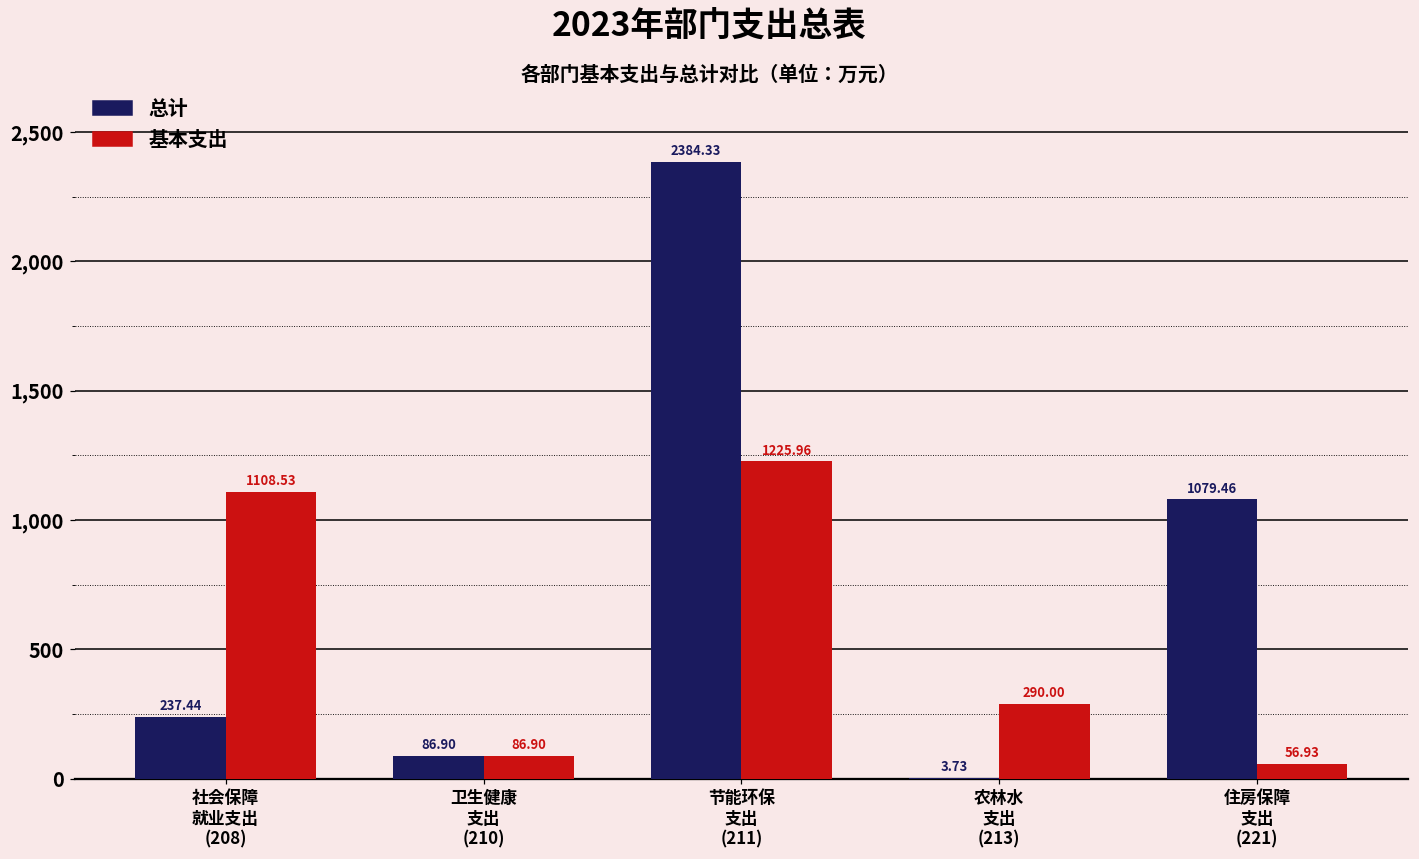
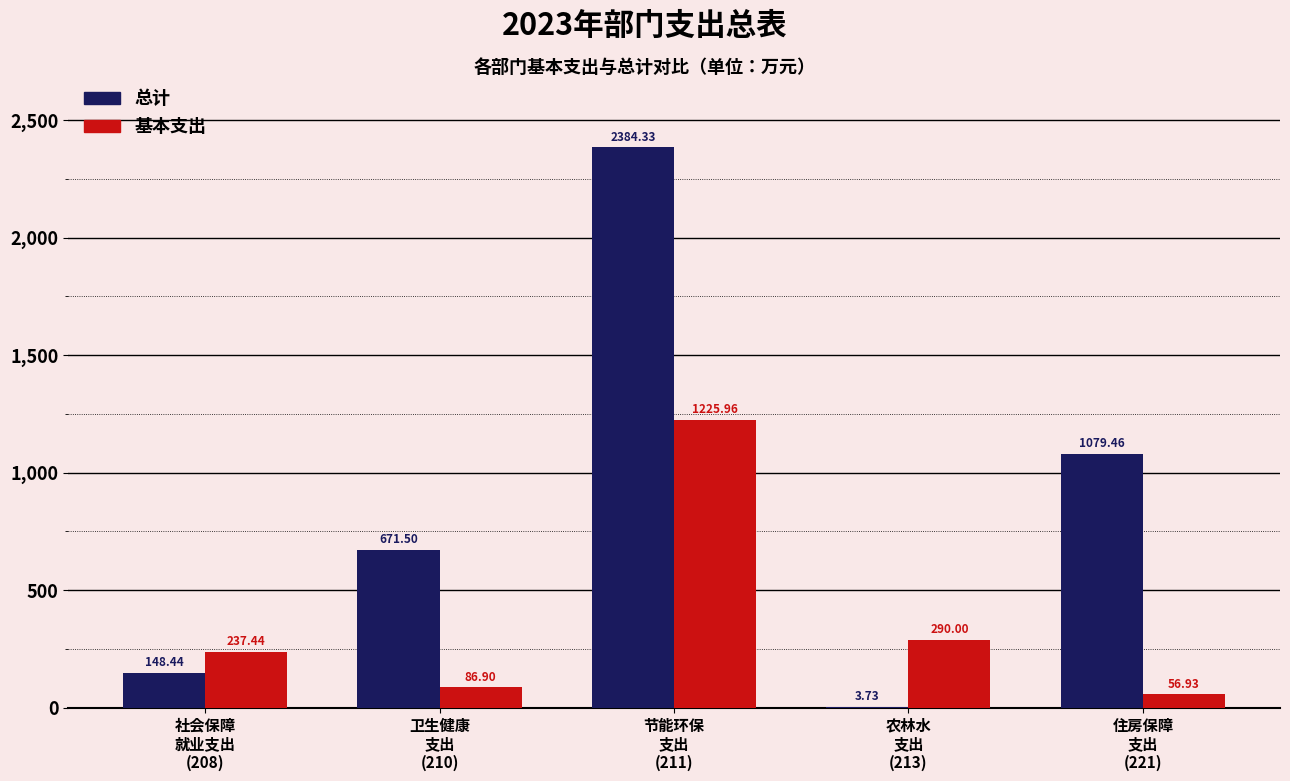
总计, 社会保障 就业支出 (208): 237.44 -> 148.44
基本支出, 社会保障 就业支出 (208): 1108.53 -> 237.44
总计, 卫生健康 支出 (210): 86.90 -> 671.50
